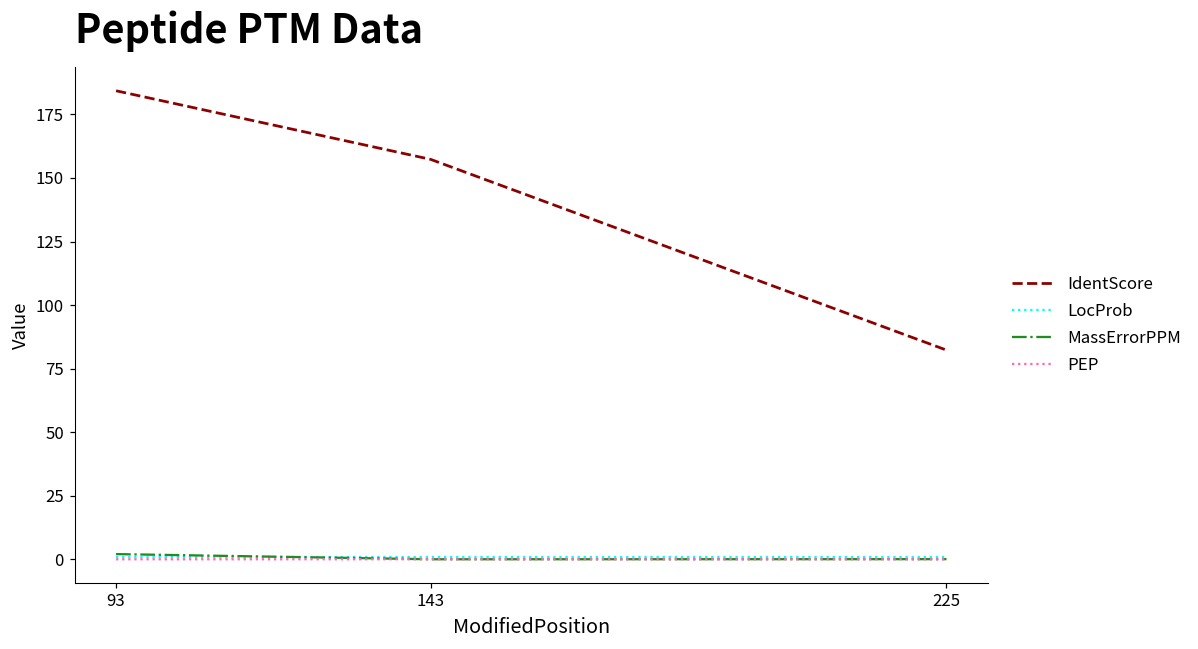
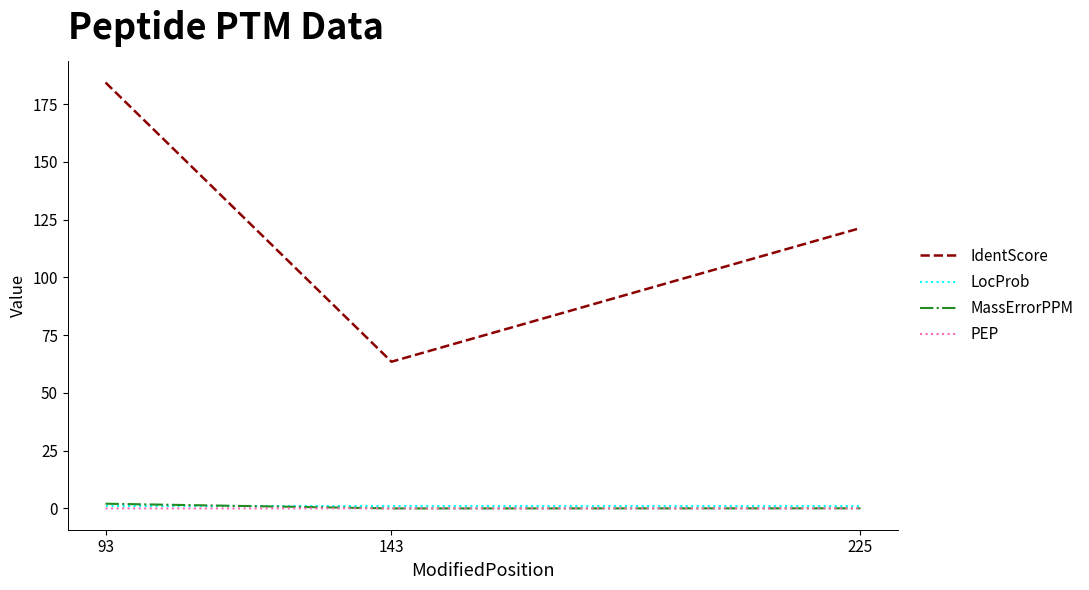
IdentScore, 143: 157 -> 63
IdentScore, 225: 82 -> 121
